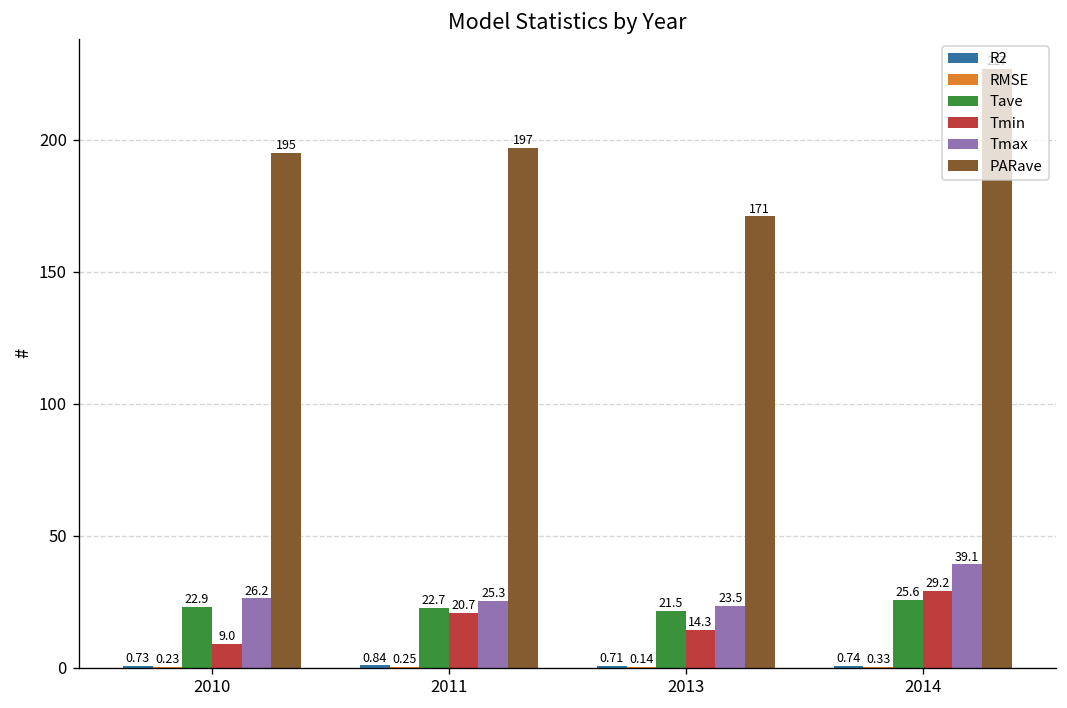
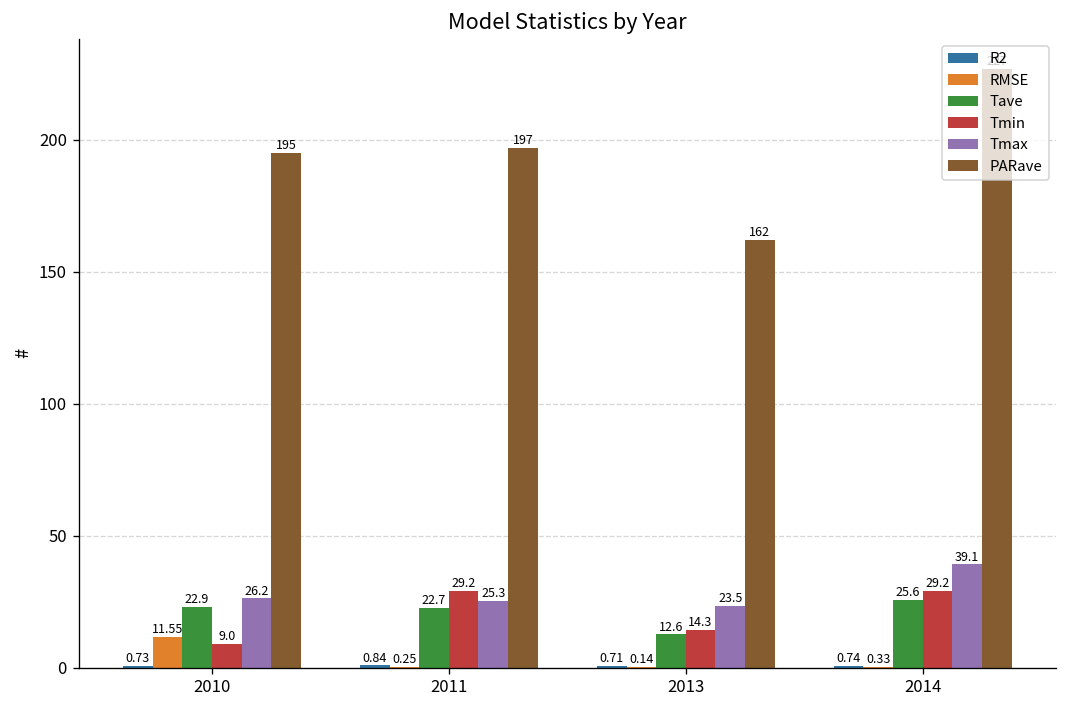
RMSE, 2010: 0.23 -> 11.55
Tmin, 2011: 20.7 -> 29.2
Tave, 2013: 21.5 -> 12.6
PARave, 2013: 171 -> 162
